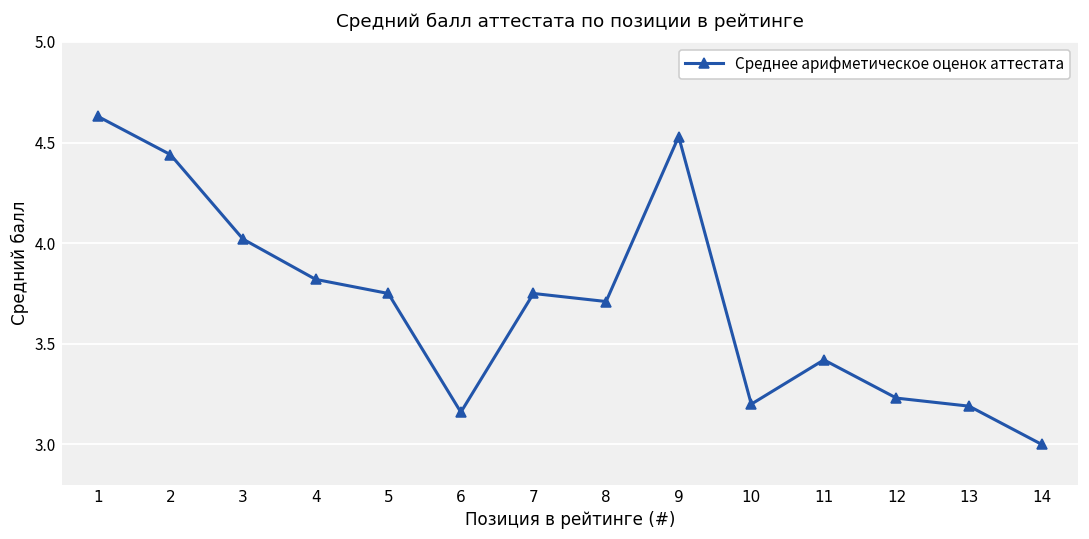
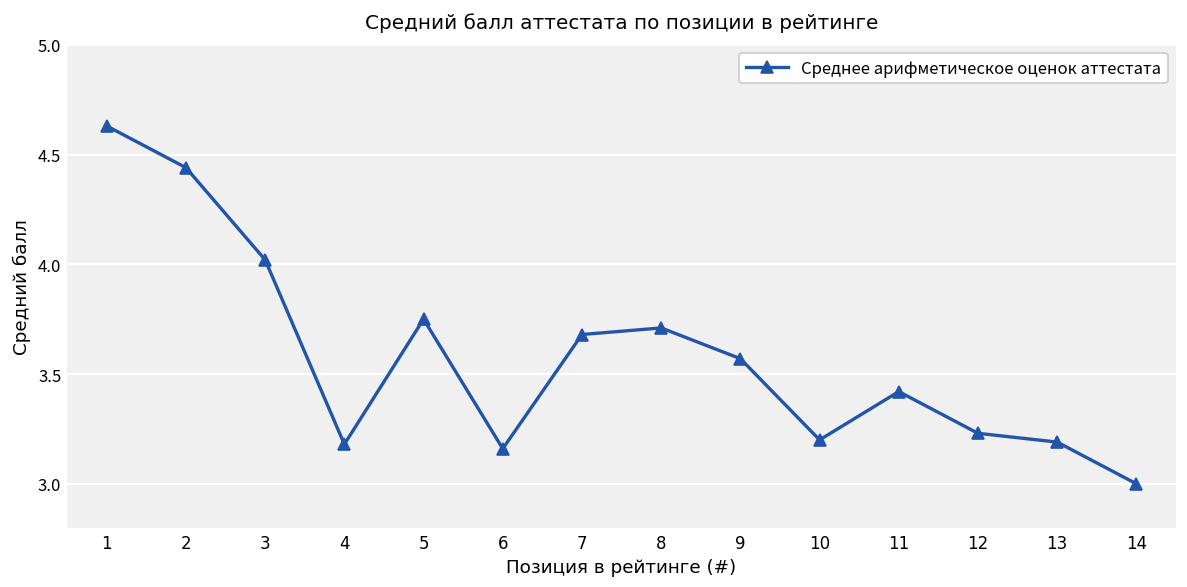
4: 3.82 -> 3.18
7: 3.75 -> 3.68
9: 4.53 -> 3.57
